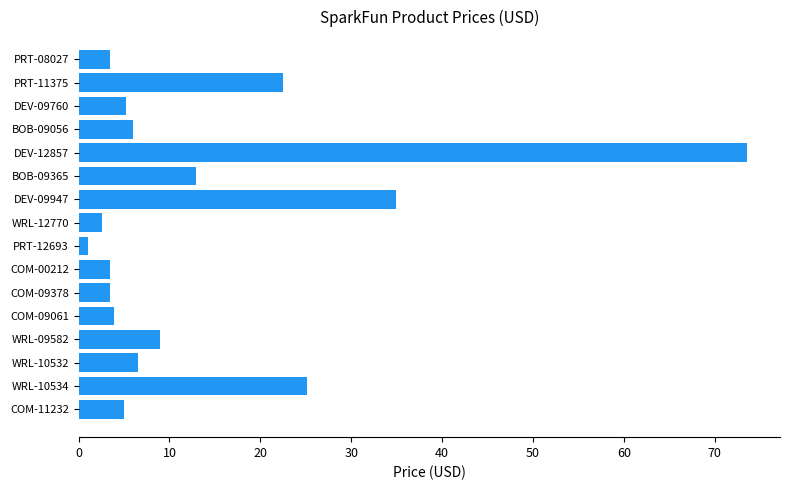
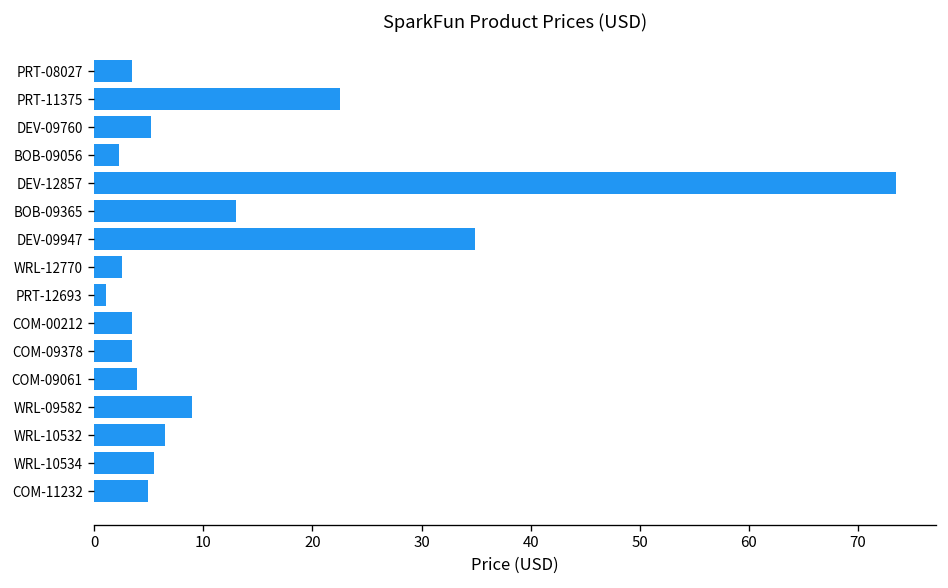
BOB-09056: 6 -> 2
WRL-10534: 25 -> 6
